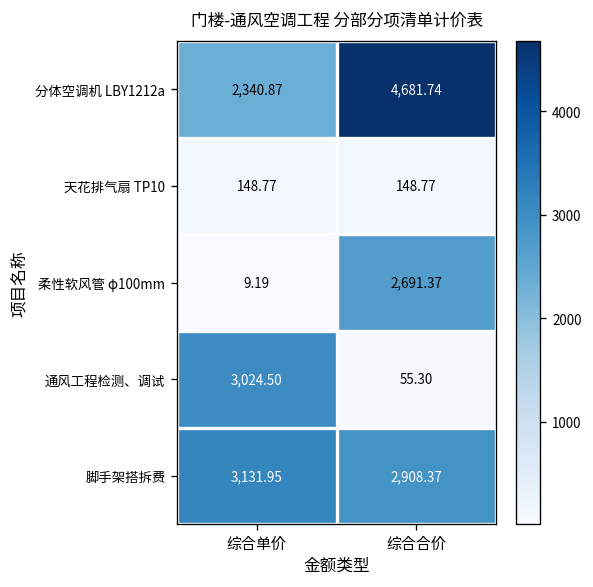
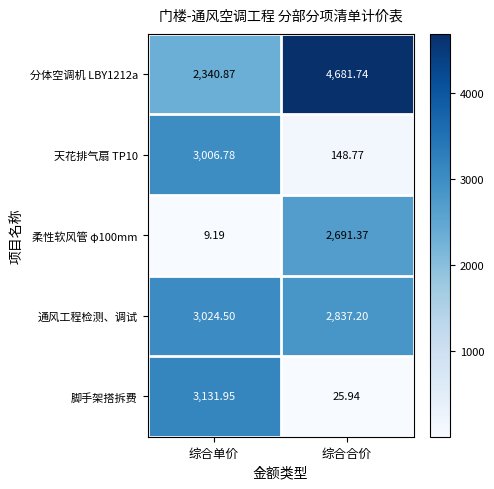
天花排气扇 TP10, 综合单价: 148.77 -> 3,006.78
通风工程检测、调试, 综合合价: 55.30 -> 2,837.20
脚手架搭拆费, 综合合价: 2,908.37 -> 25.94
